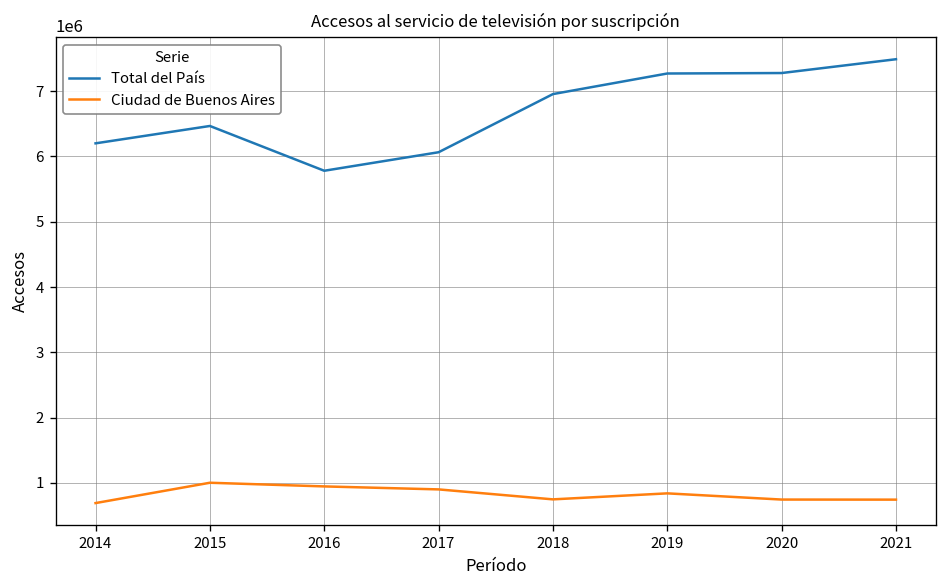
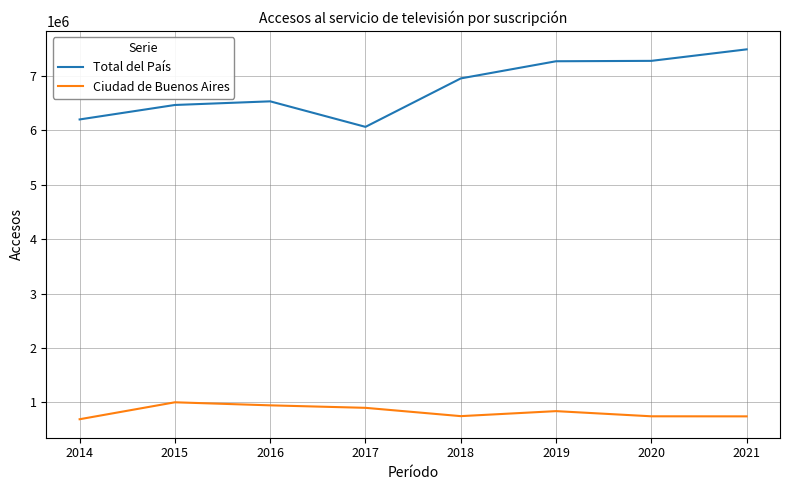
Total del País, 2016: 5800000 -> 6500000
